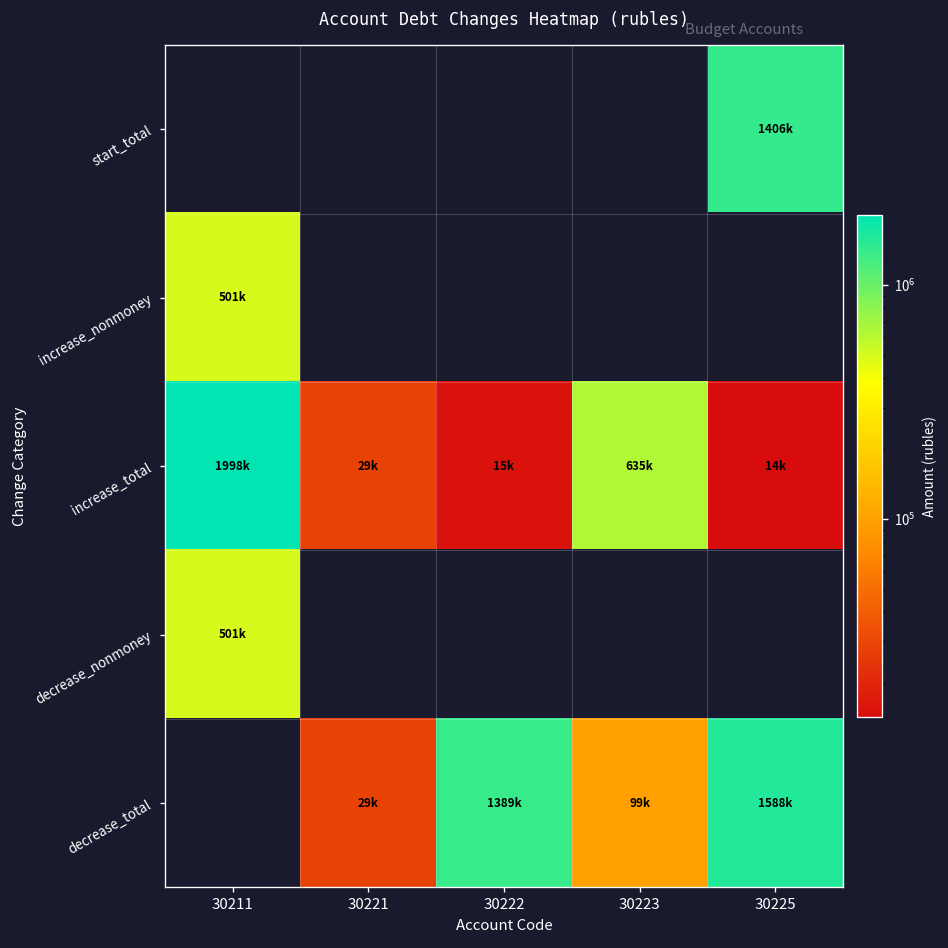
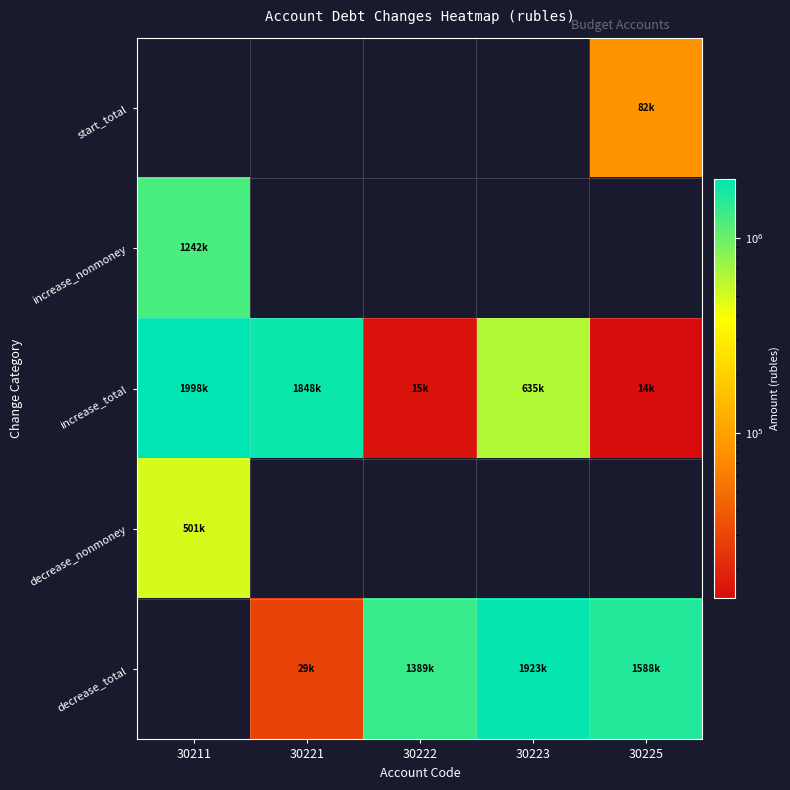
start_total, 30225: 1406k -> 82k
increase_nonmoney, 30211: 501k -> 1242k
increase_total, 30221: 29k -> 1848k
decrease_total, 30223: 99k -> 1923k
